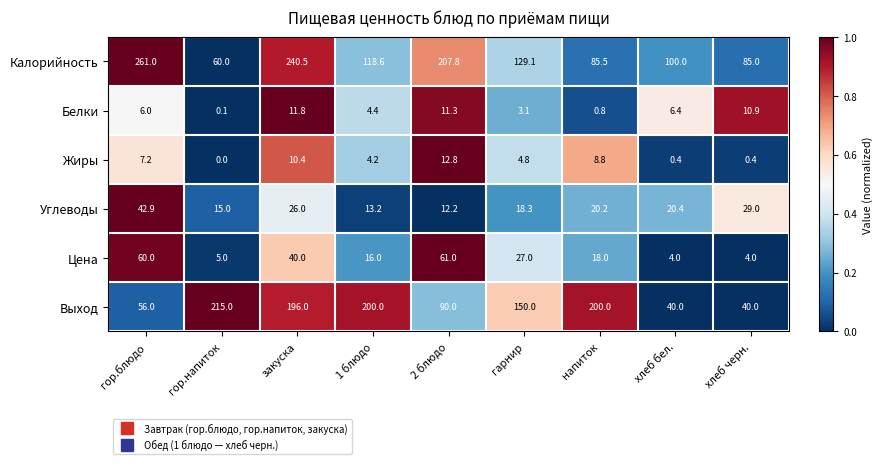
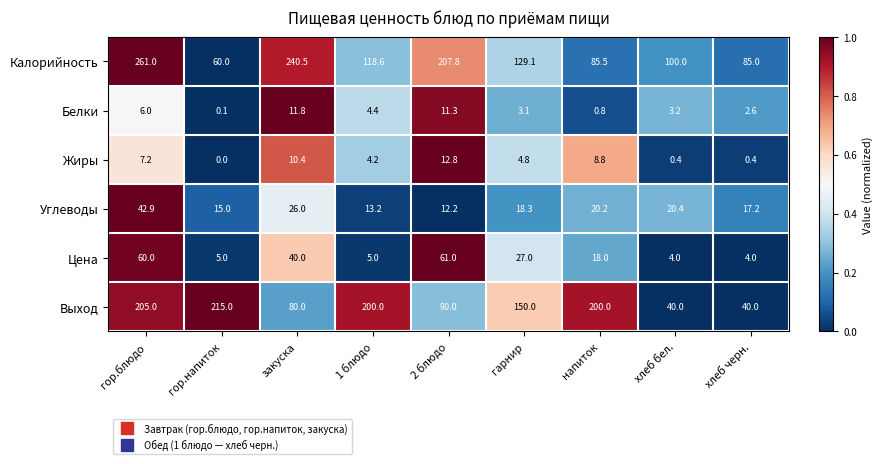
Белки, хлеб бел.: 6.4 -> 3.2
Белки, хлеб черн.: 10.9 -> 2.6
Углеводы, хлеб черн.: 29.0 -> 17.2
Цена, 1 блюдо: 16.0 -> 5.0
Выход, гор.блюдо: 56.0 -> 205.0
Выход, закуска: 196.0 -> 80.0
